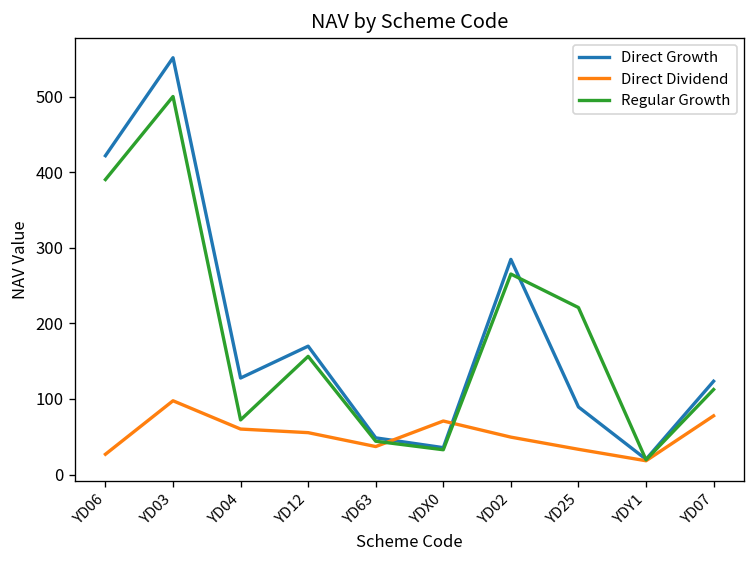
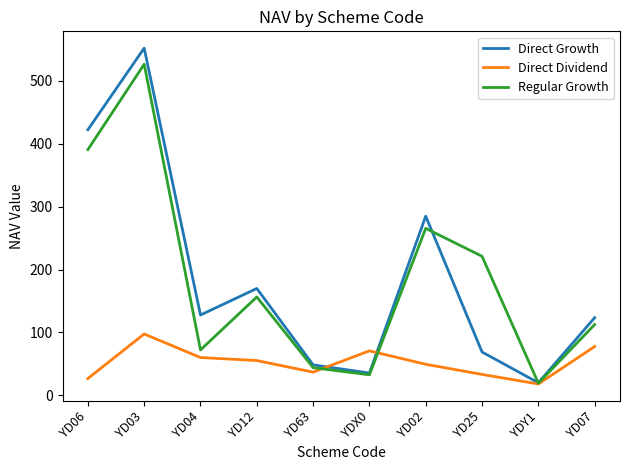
Regular Growth, YD03: 500 -> 530
Direct Growth, YD25: 90 -> 70
